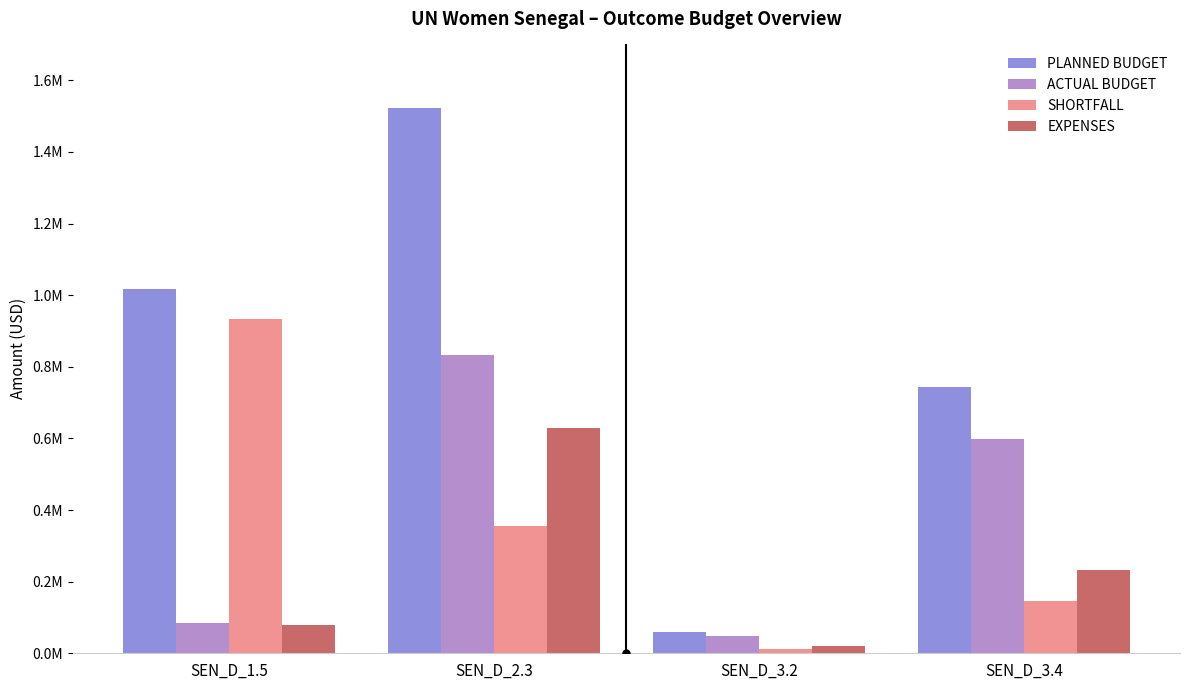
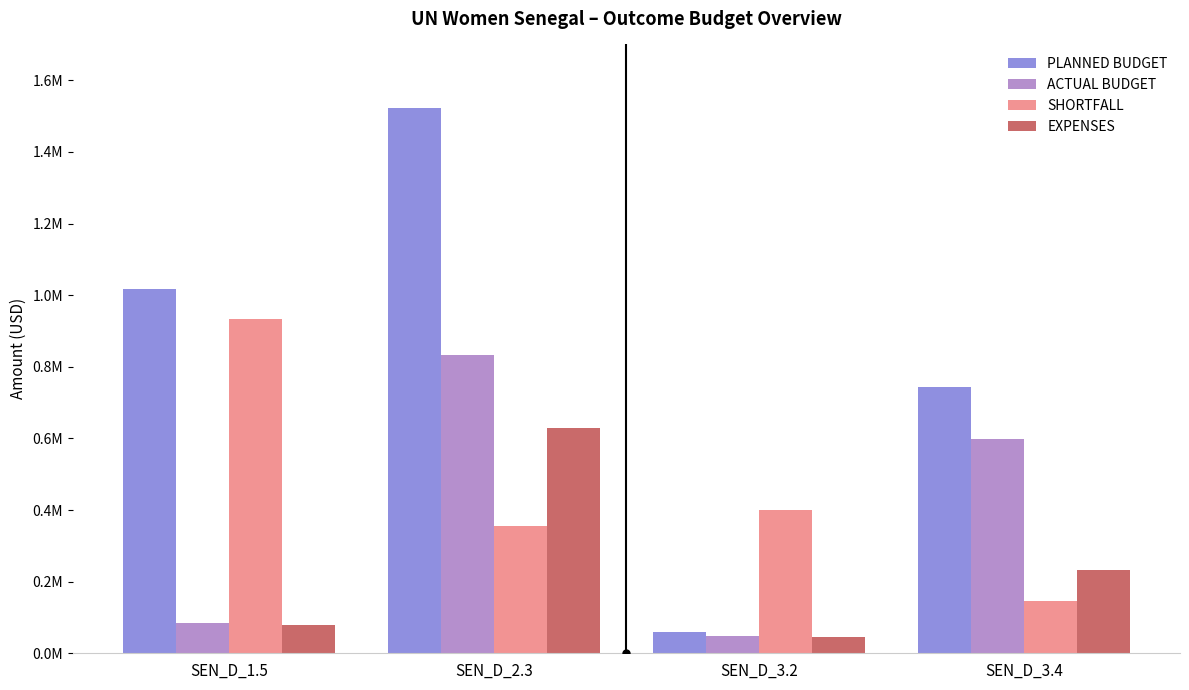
SHORTFALL, SEN_D_3.2: 10000 -> 400000
EXPENSES, SEN_D_3.2: 20000 -> 50000
